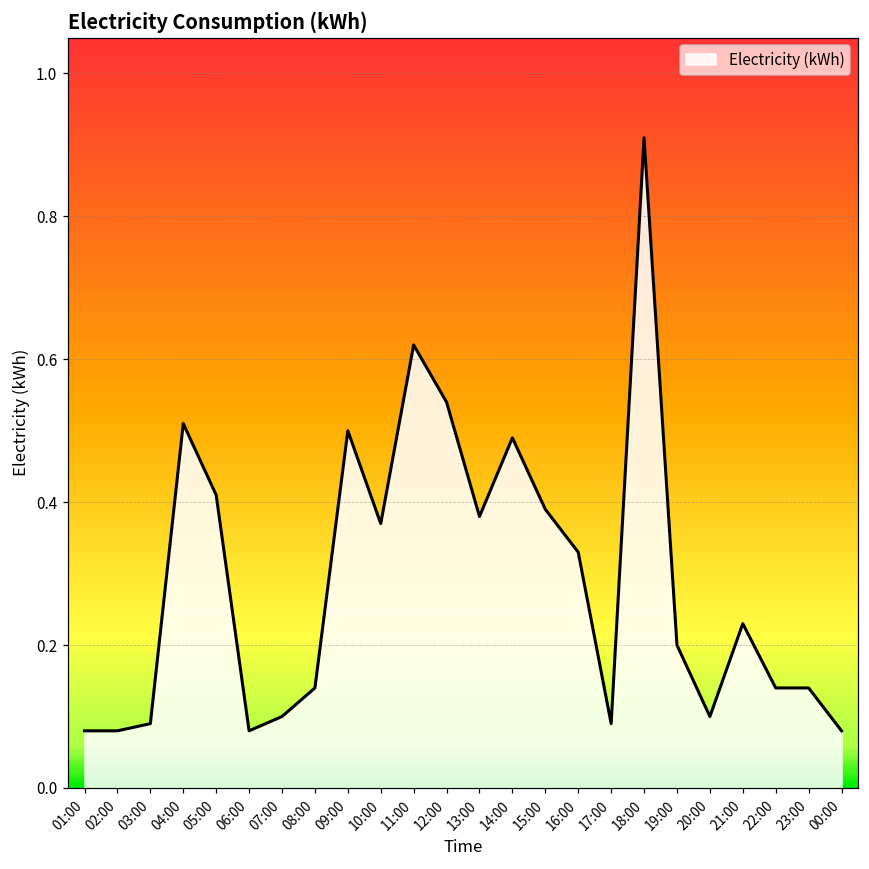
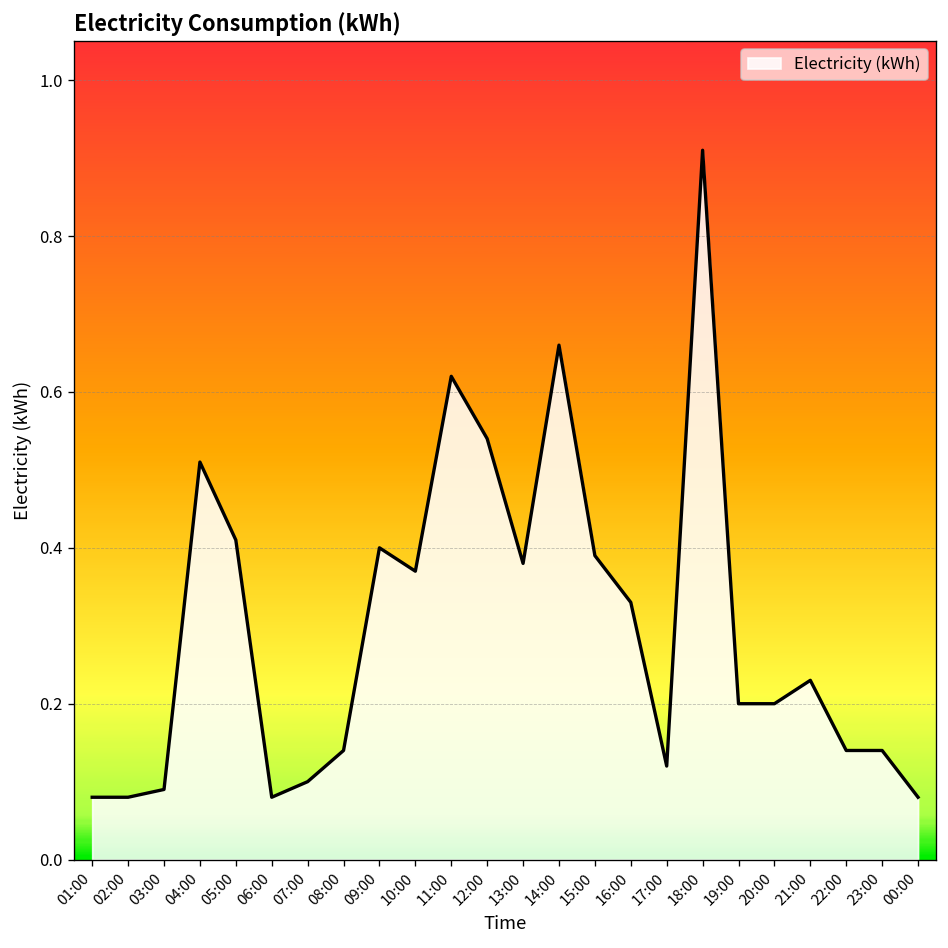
09:00: 0.5 -> 0.4
14:00: 0.49 -> 0.66
17:00: 0.09 -> 0.12
20:00: 0.1 -> 0.2
